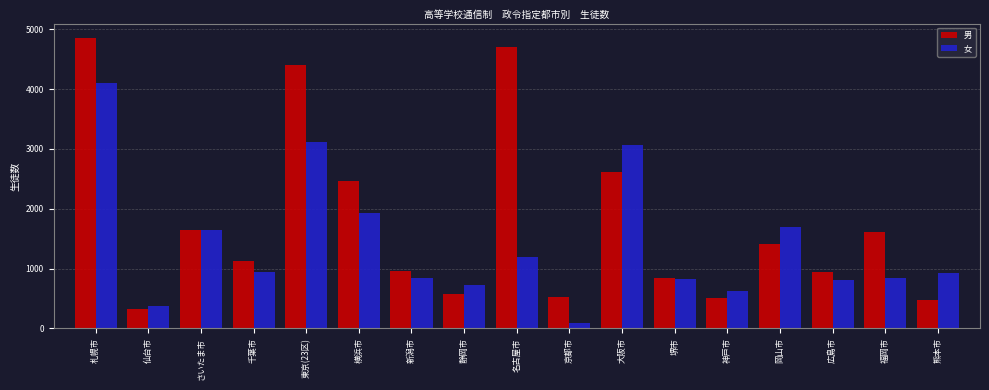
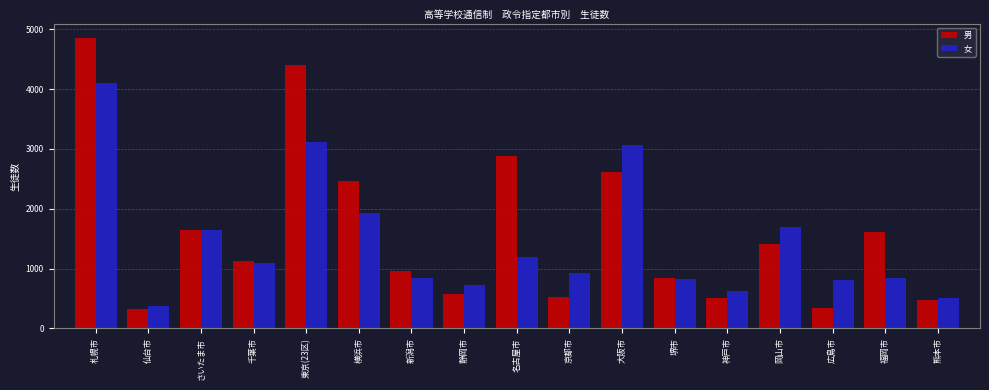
女, 千葉市: 1000 -> 1100
男, 名古屋市: 4700 -> 2900
女, 京都市: 100 -> 900
男, 広島市: 1000 -> 300
女, 熊本市: 900 -> 500
